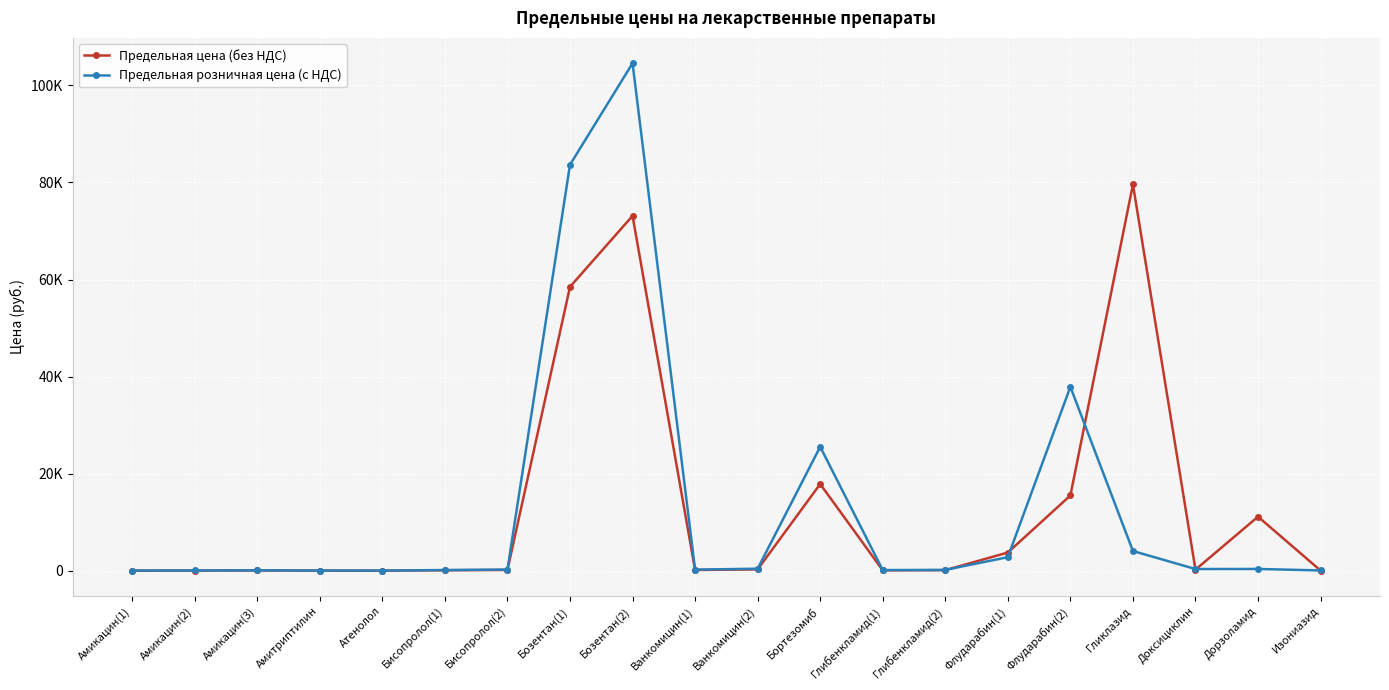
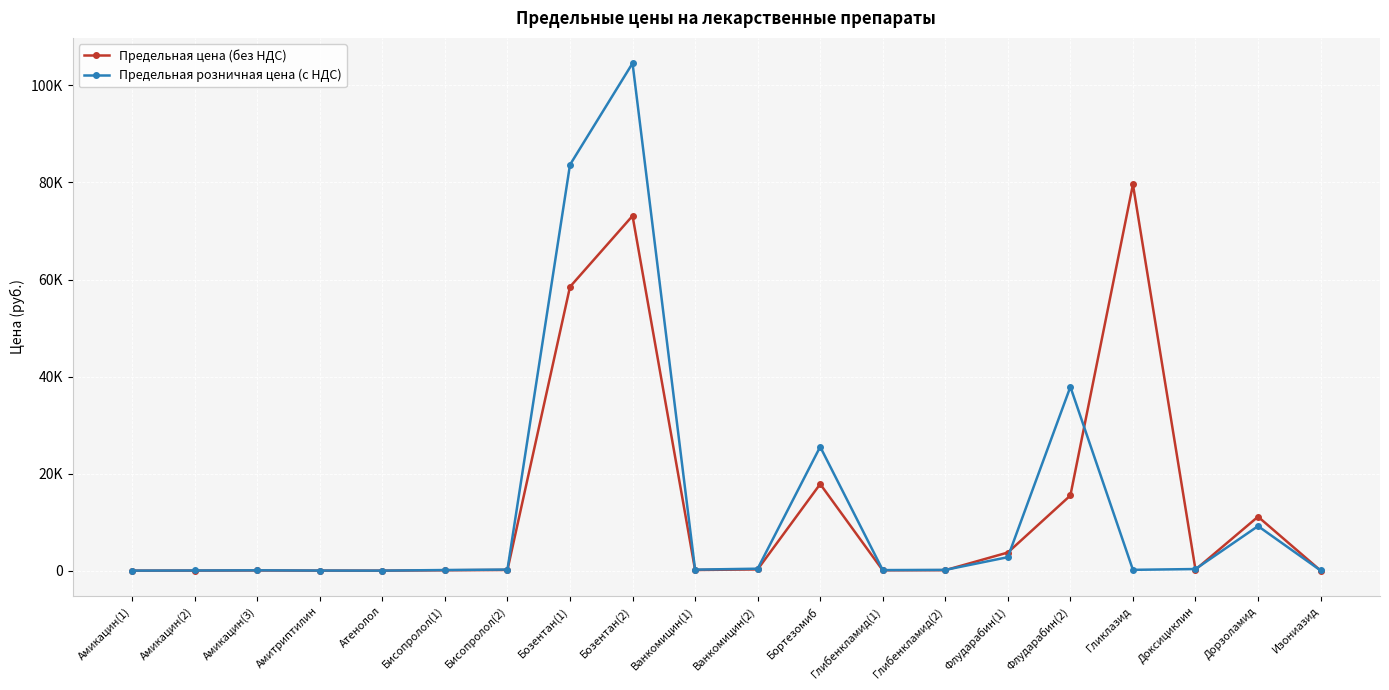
Предельная розничная цена (с НДС), Гликлазид: 4000 -> 0
Предельная розничная цена (с НДС), Дорзоламид: 0 -> 9000
